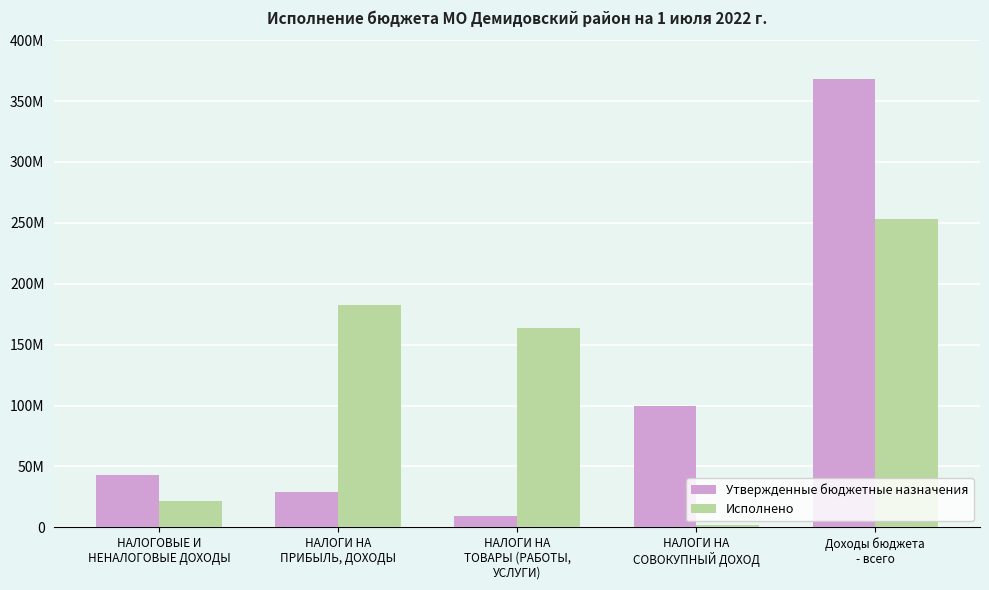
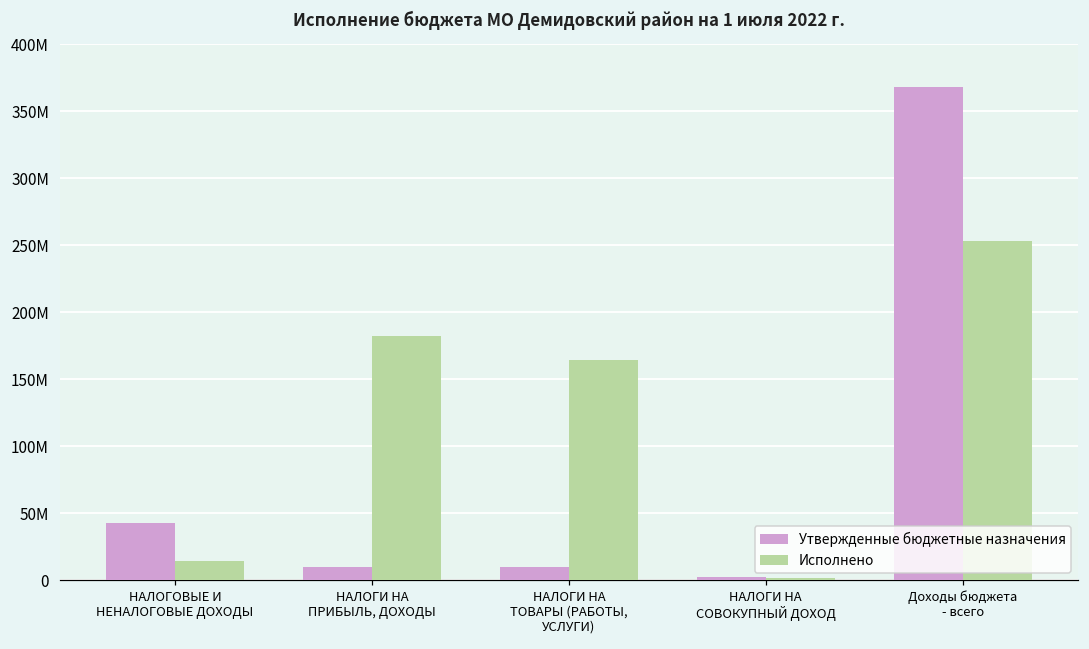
Исполнено, НАЛОГОВЫЕ И НЕНАЛОГОВЫЕ ДОХОДЫ: 22000000 -> 14000000
Утвержденные бюджетные назначения, НАЛОГИ НА ПРИБЫЛЬ, ДОХОДЫ: 29000000 -> 10000000
Утвержденные бюджетные назначения, НАЛОГИ НА СОВОКУПНЫЙ ДОХОД: 100000000 -> 2000000
